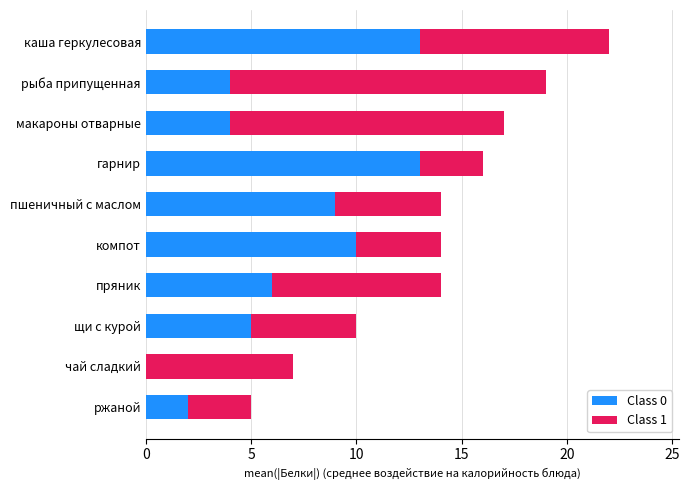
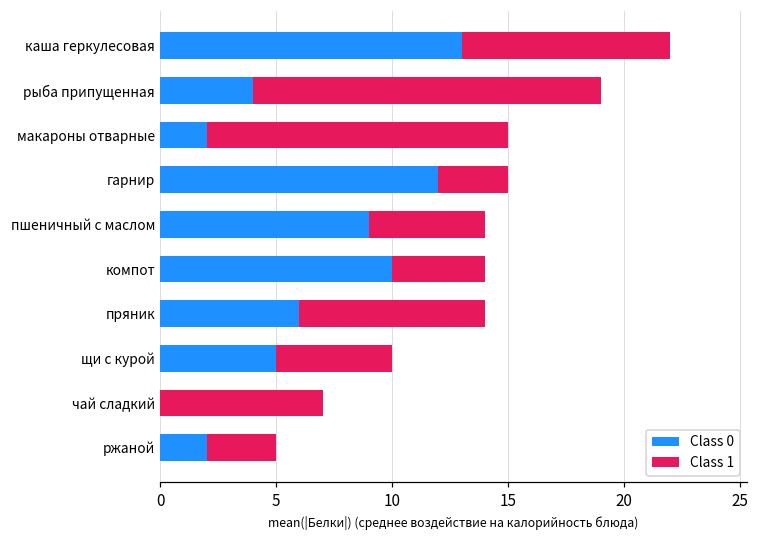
Class 0, макароны отварные: 4 -> 2
Class 0, гарнир: 13 -> 12
